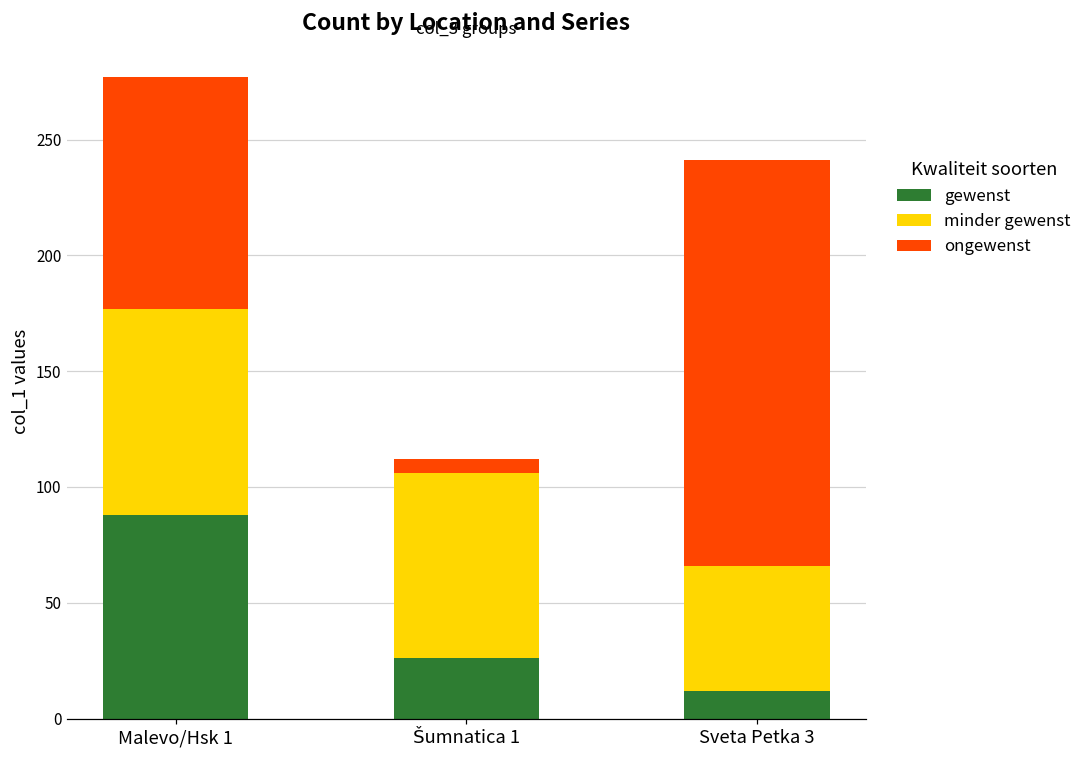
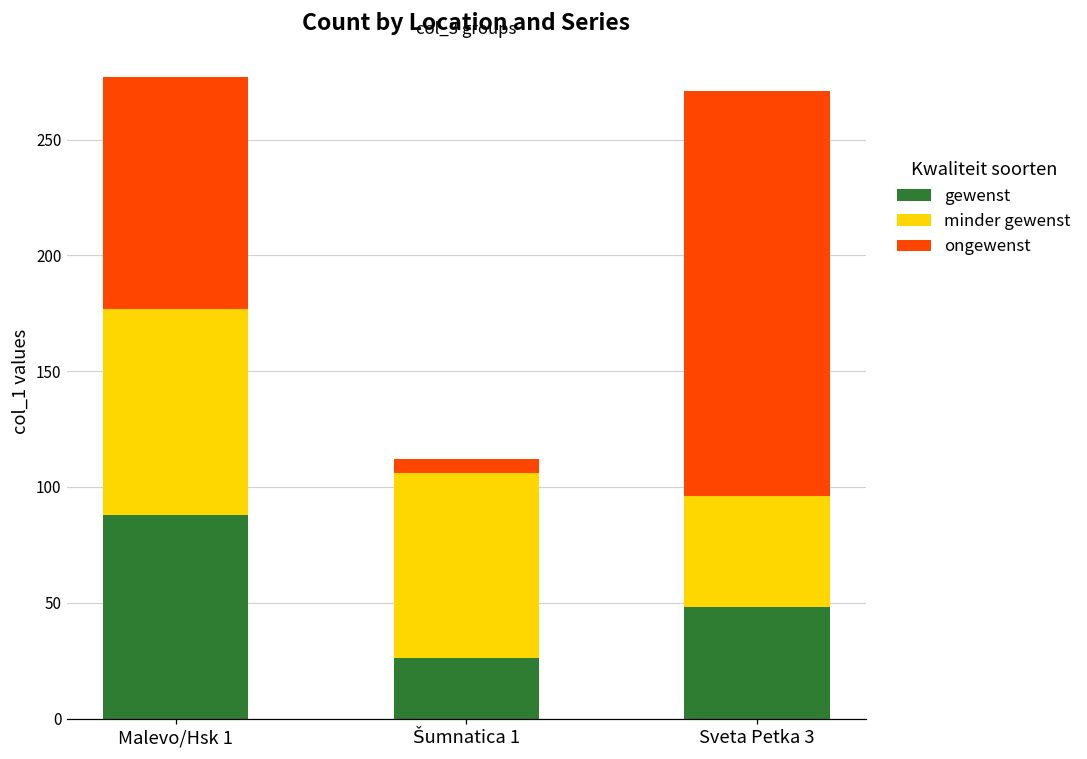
gewenst, Sveta Petka 3: 12 -> 48
minder gewenst, Sveta Petka 3: 54 -> 48
